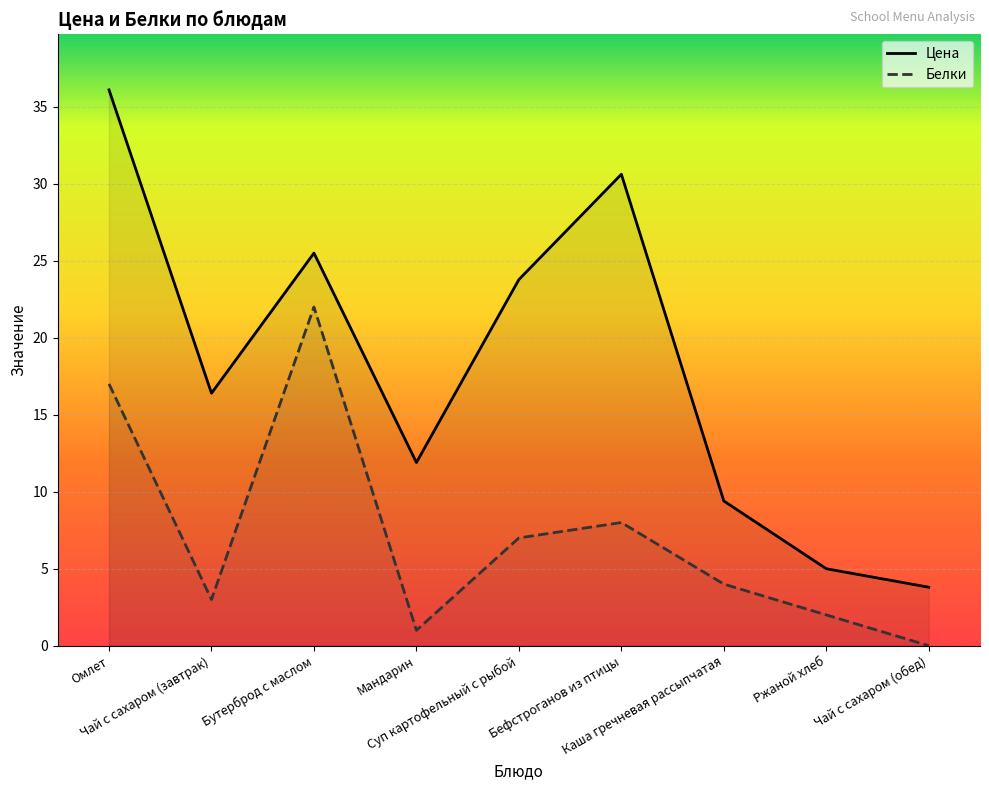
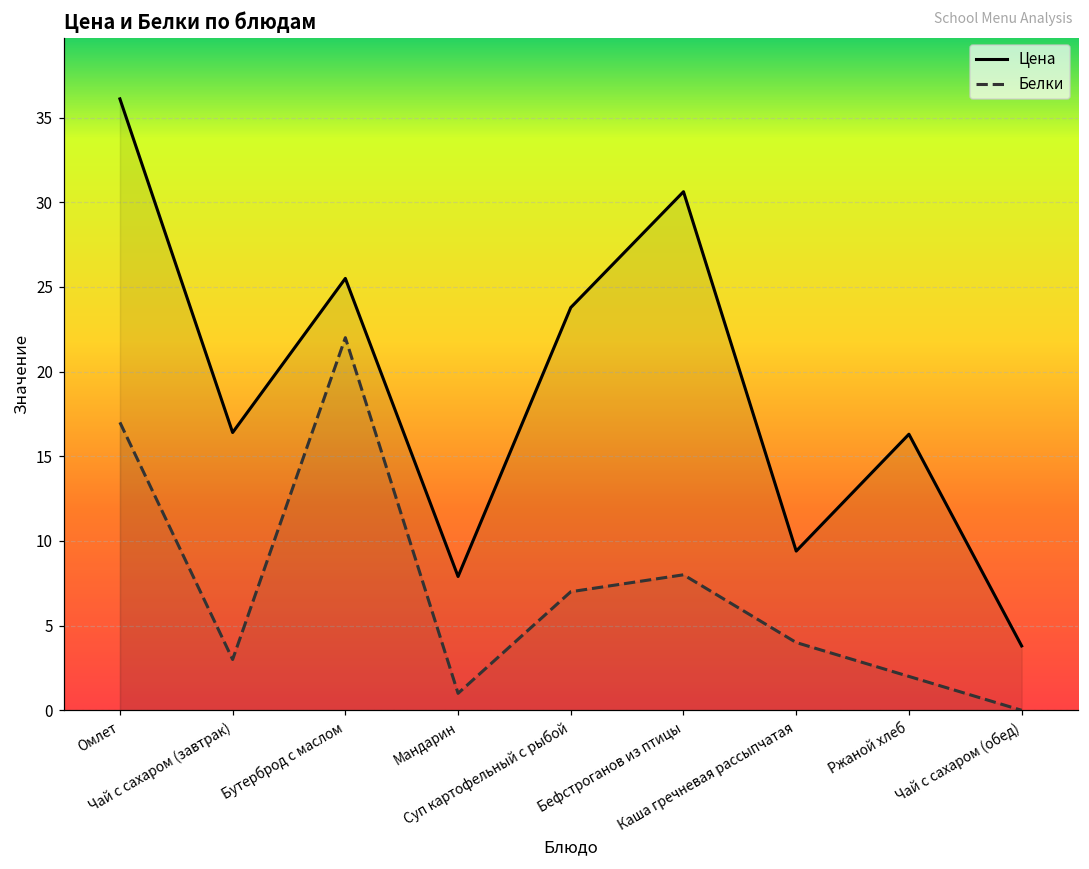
Цена, Мандарин: 11.9 -> 7.9
Цена, Ржаной хлеб: 5.0 -> 16.3
